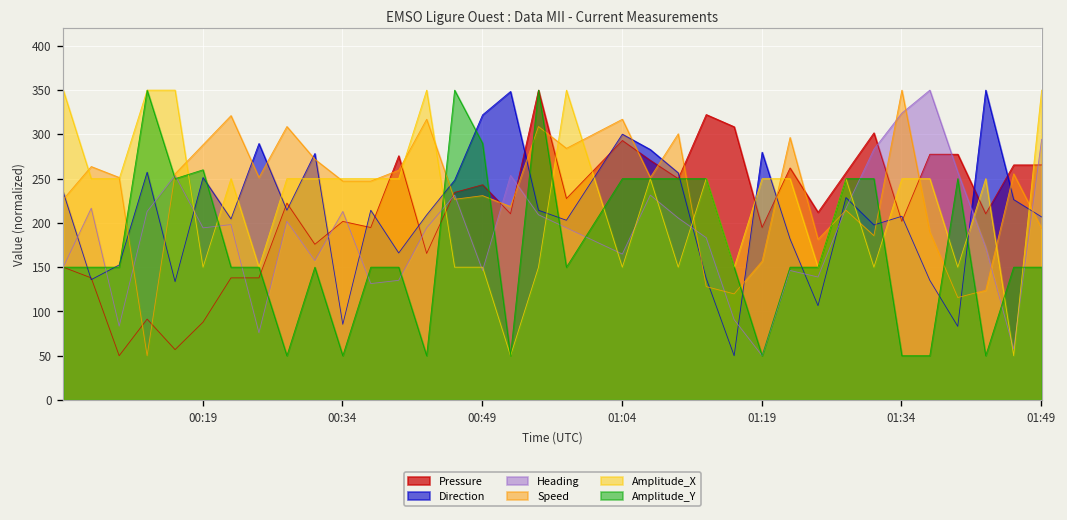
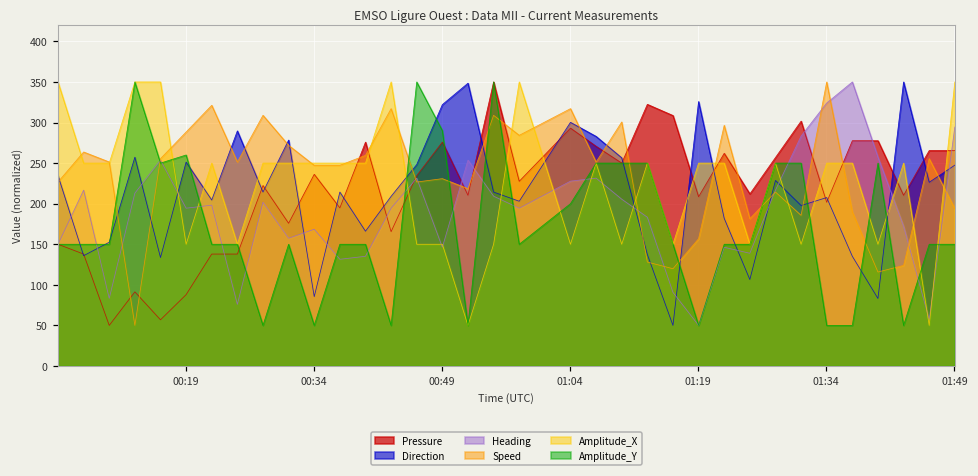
Pressure, 00:34: 200 -> 240
Heading, 00:34: 210 -> 170
Pressure, 00:49: 240 -> 280
Heading, 01:04: 160 -> 230
Amplitude_Y, 01:04: 250 -> 200
Pressure, 01:19: 190 -> 210
Direction, 01:19: 280 -> 330
Direction, 01:49: 210 -> 250
